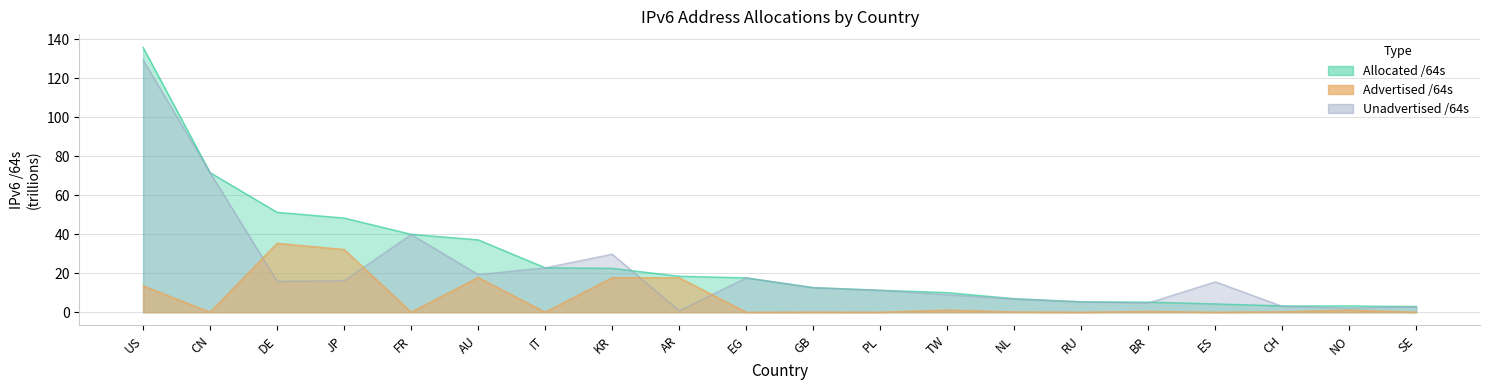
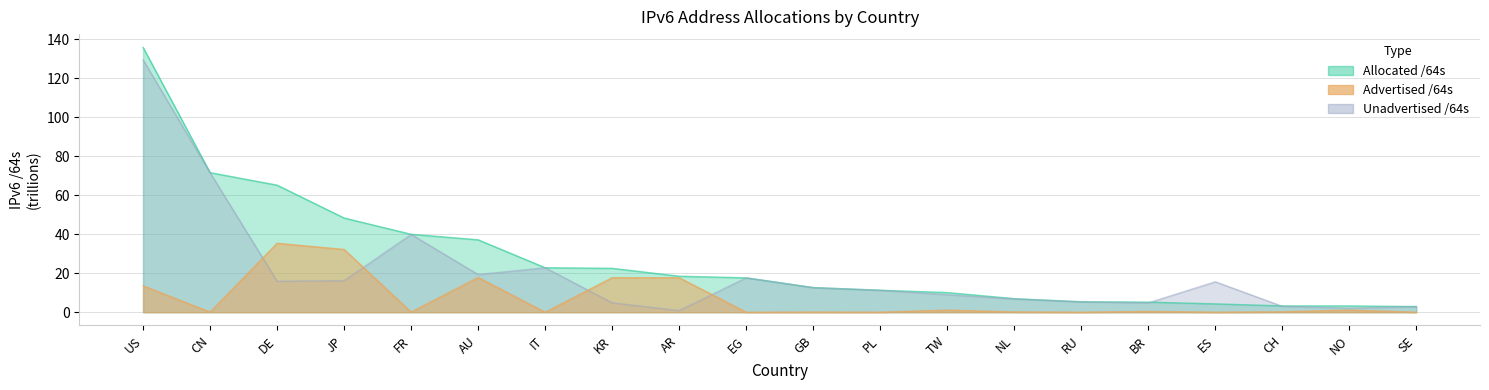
Allocated /64s, DE: 51 -> 65
Unadvertised /64s, KR: 30 -> 5
